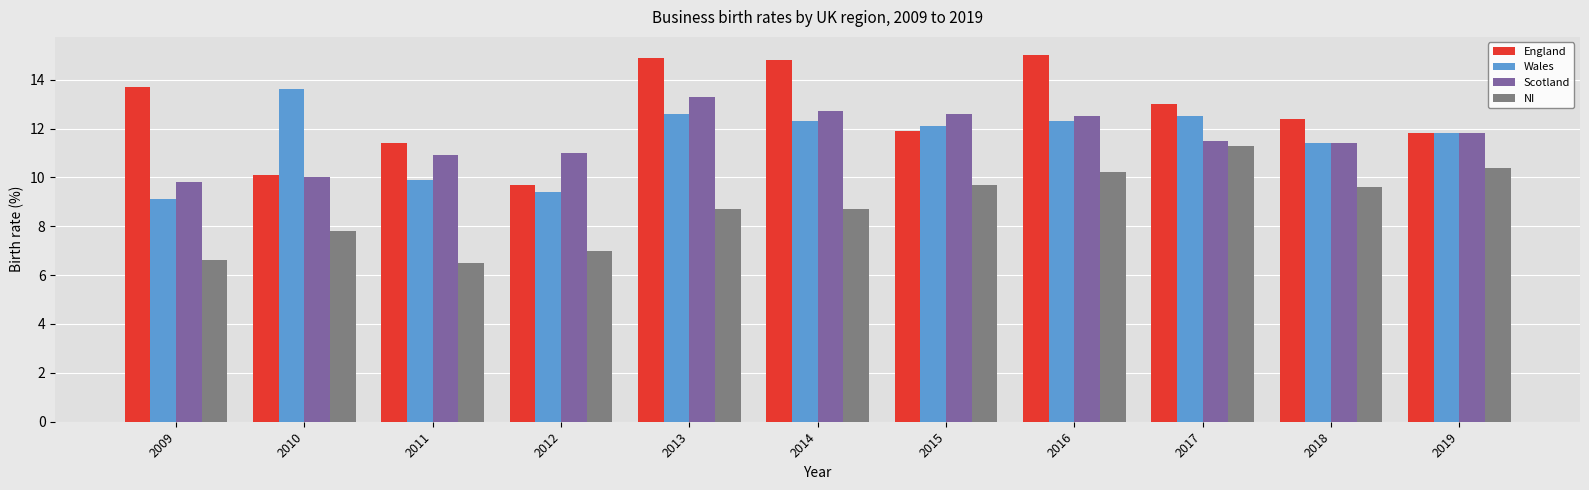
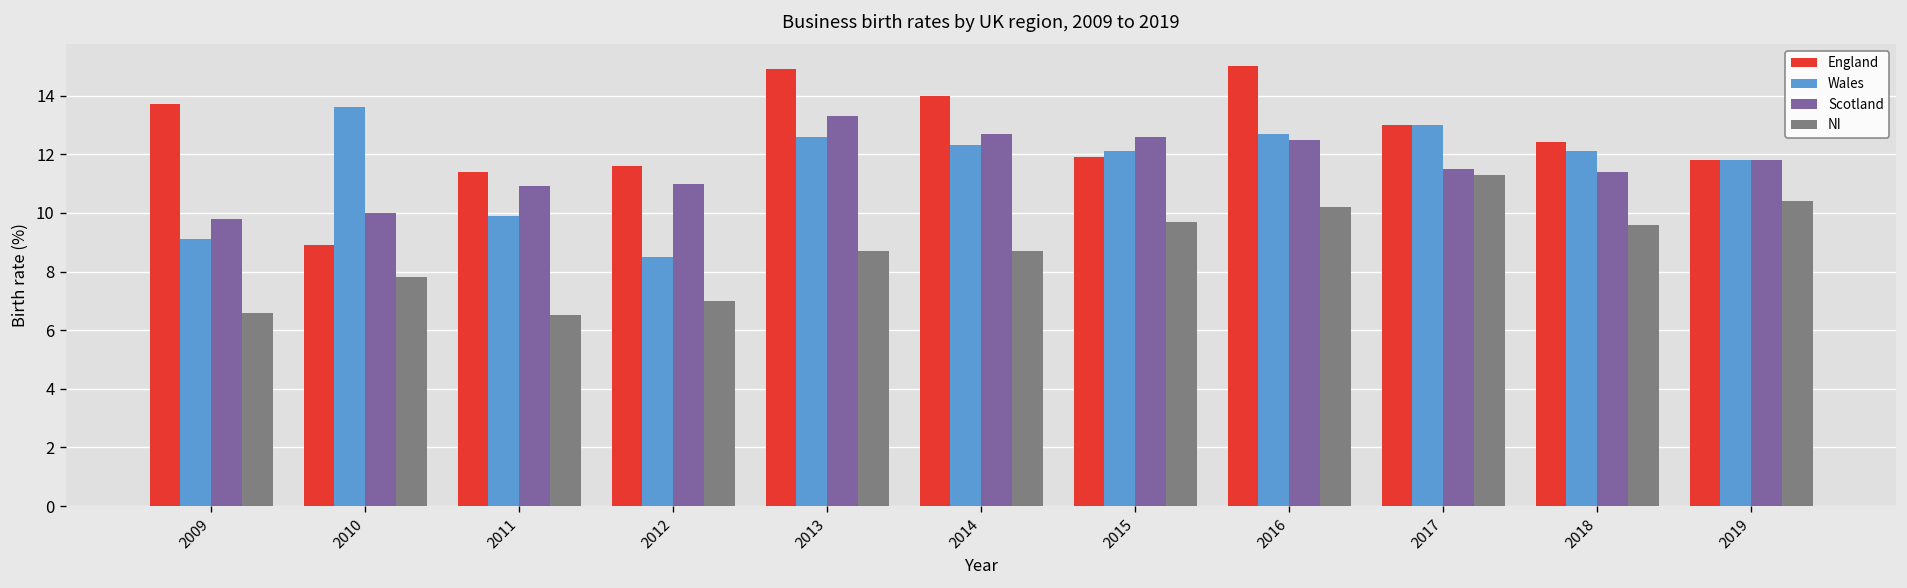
England, 2010: 10.1 -> 8.9
England, 2012: 9.7 -> 11.6
Wales, 2012: 9.4 -> 8.5
England, 2014: 14.8 -> 14.0
Wales, 2016: 12.3 -> 12.7
Wales, 2017: 12.5 -> 13.0
Wales, 2018: 11.4 -> 12.1
